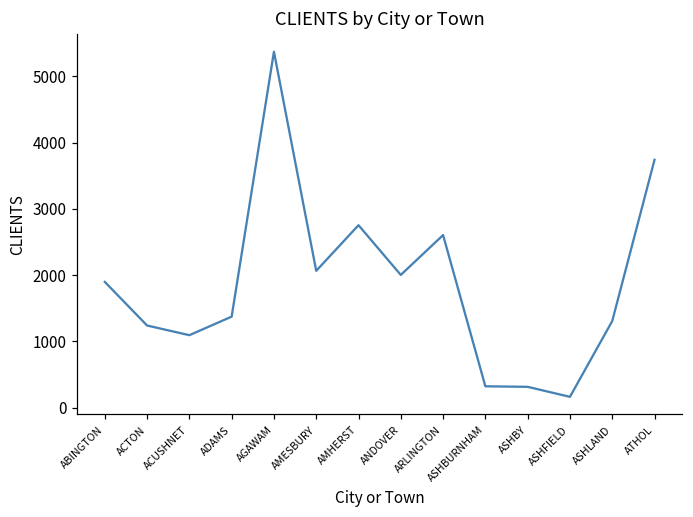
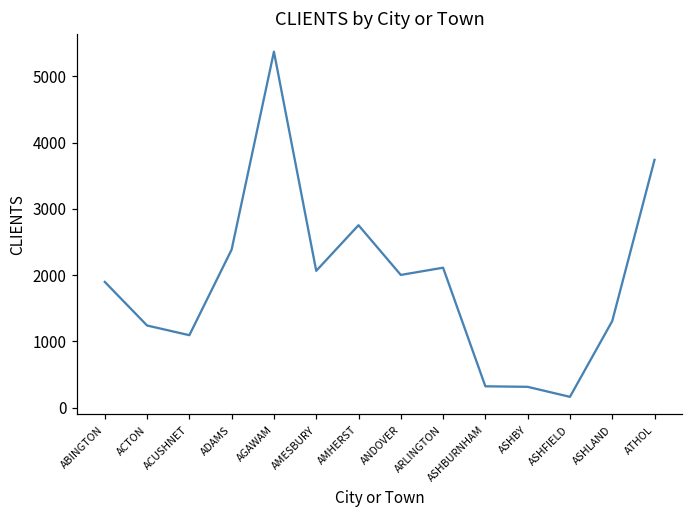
ADAMS: 1400 -> 2400
ARLINGTON: 2600 -> 2100
